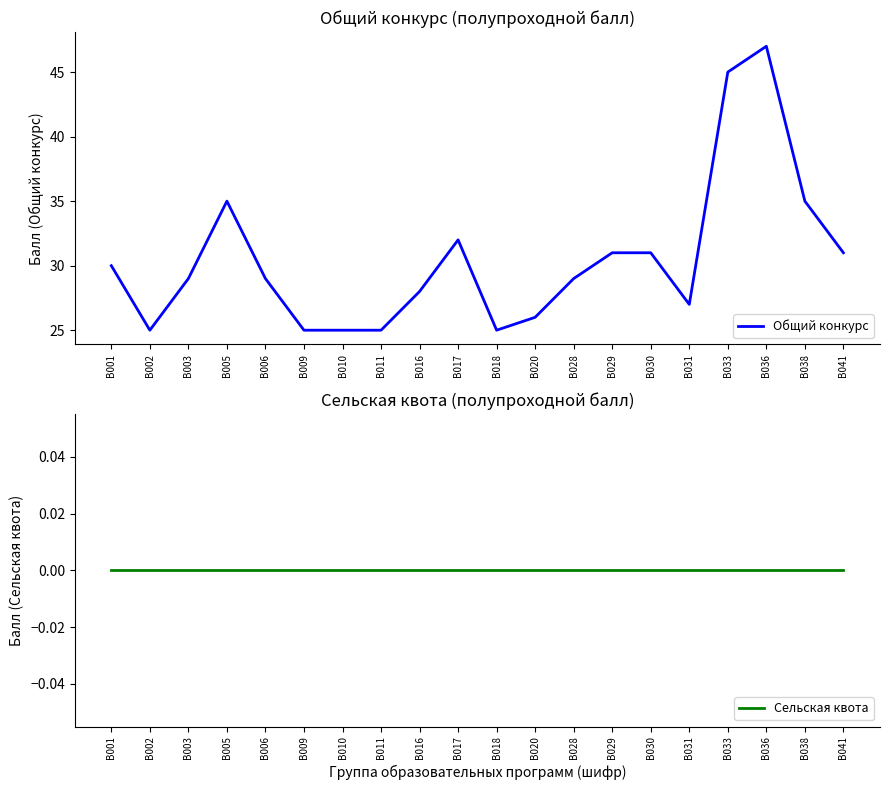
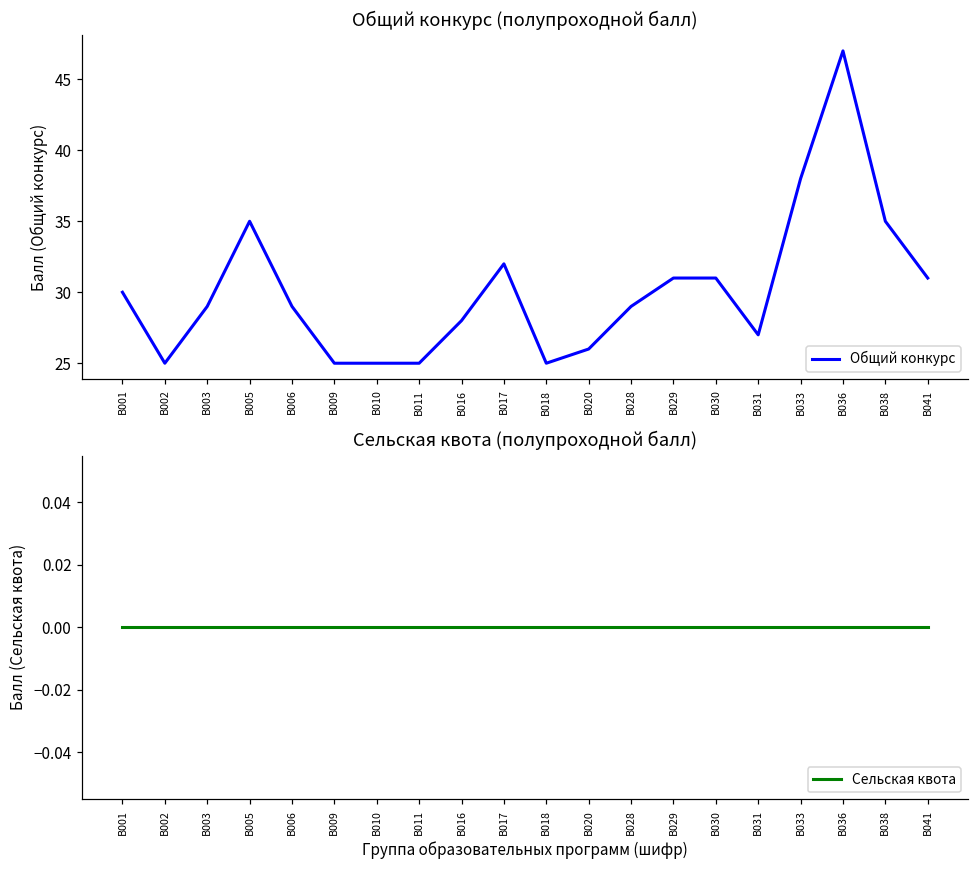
Общий конкурс (полупроходной балл), B033: 45 -> 38
